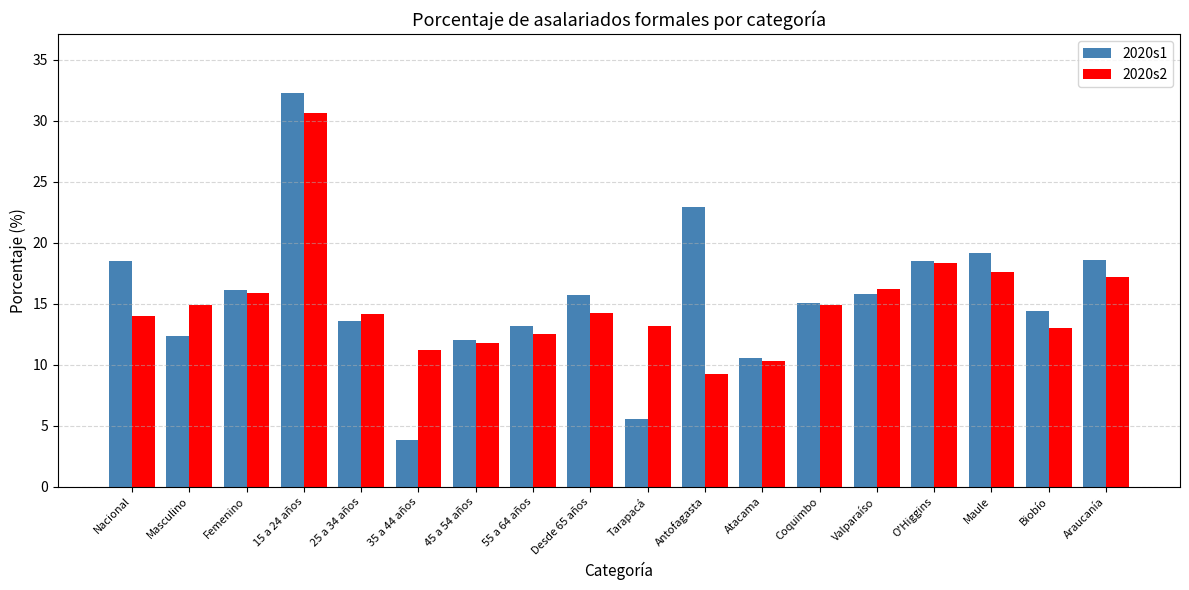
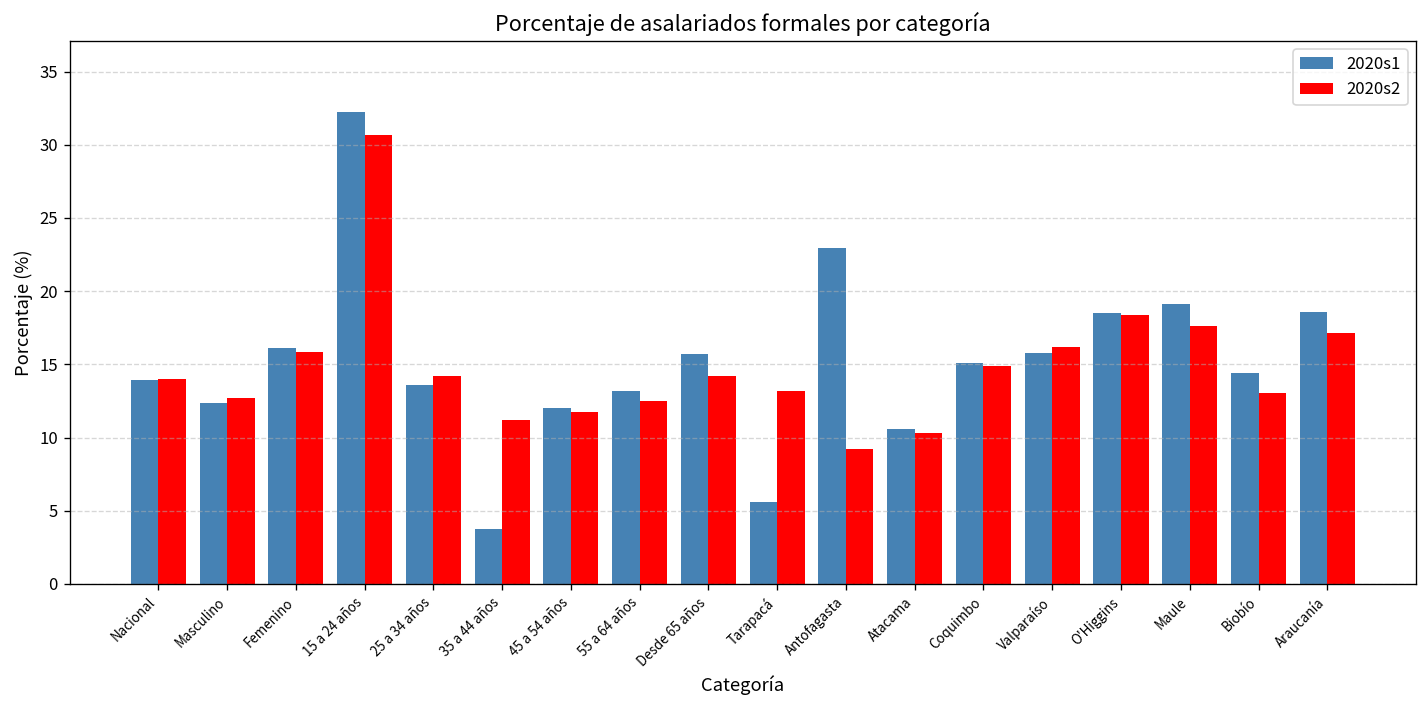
2020s1, Nacional: 18.5 -> 14.0
2020s2, Masculino: 14.9 -> 12.7
